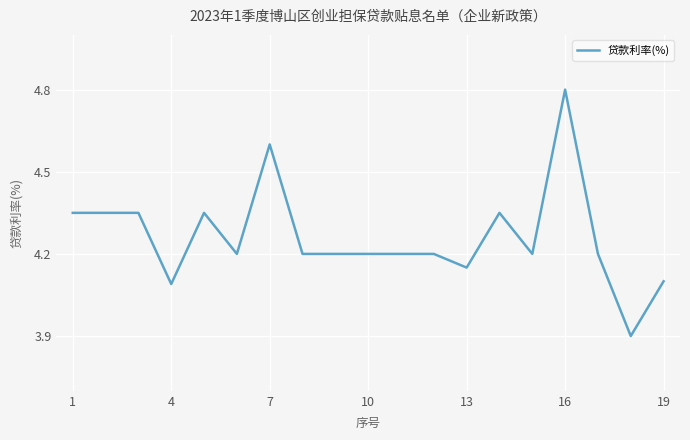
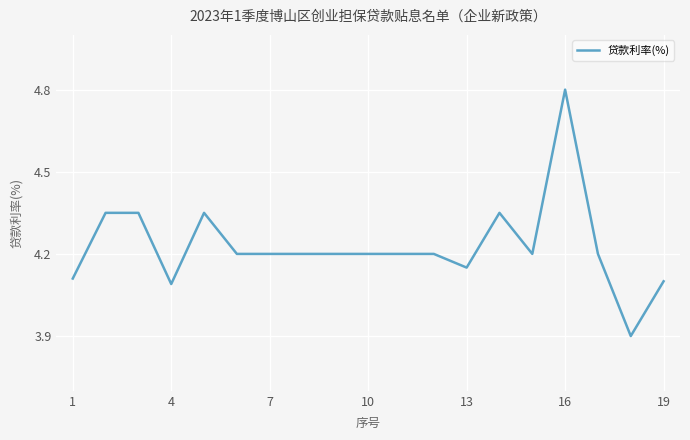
1: 4.35 -> 4.11
7: 4.6 -> 4.2
